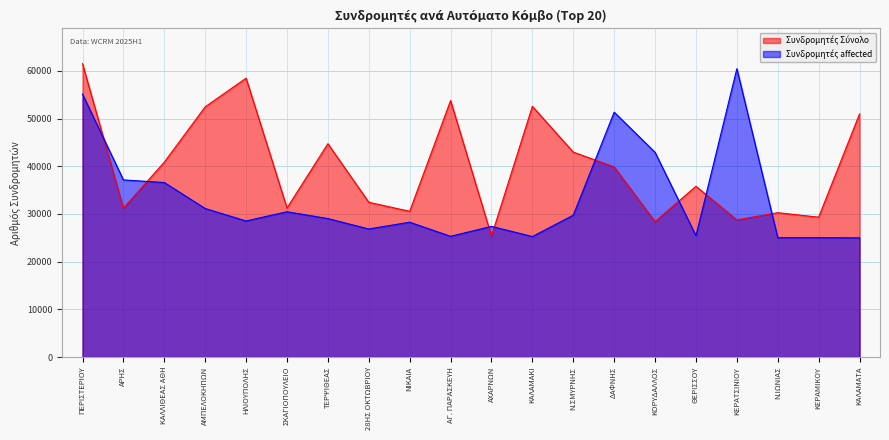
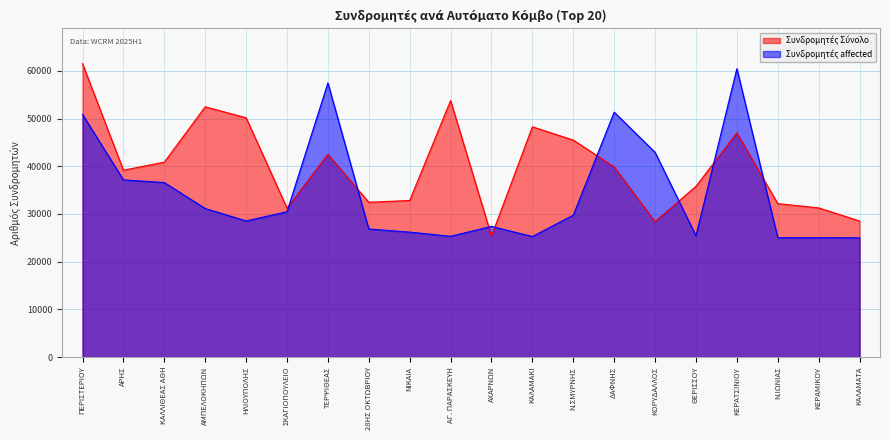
Συνδρομητές affected, ΠΕΡΙΣΤΕΡΙΟΥ: 55000 -> 51000
Συνδρομητές Σύνολο, ΑΡΗΣ: 31000 -> 39000
Συνδρομητές Σύνολο, ΗΛΙΟΥΠΟΛΗΣ: 58000 -> 50000
Συνδρομητές Σύνολο, ΤΕΡΨΙΘΕΑΣ: 45000 -> 43000
Συνδρομητές affected, ΤΕΡΨΙΘΕΑΣ: 29000 -> 57000
Συνδρομητές Σύνολο, ΝΙΚΑΙΑ: 31000 -> 33000
Συνδρομητές affected, ΝΙΚΑΙΑ: 28000 -> 26000
Συνδρομητές Σύνολο, ΚΑΛΑΜΑΚΙ: 53000 -> 48000
Συνδρομητές Σύνολο, Ν.ΣΜΥΡΝΗΣ: 43000 -> 45000
Συνδρομητές Σύνολο, ΚΕΡΑΤΣΙΝΙΟΥ: 29000 -> 47000
Συνδρομητές Σύνολο, Ν.ΙΩΝΙΑΣ: 30000 -> 32000
Συνδρομητές Σύνολο, ΚΕΡΑΜΙΚΟΥ: 29000 -> 31000
Συνδρομητές Σύνολο, ΚΑΛΑΜΑΤΑ: 51000 -> 29000
